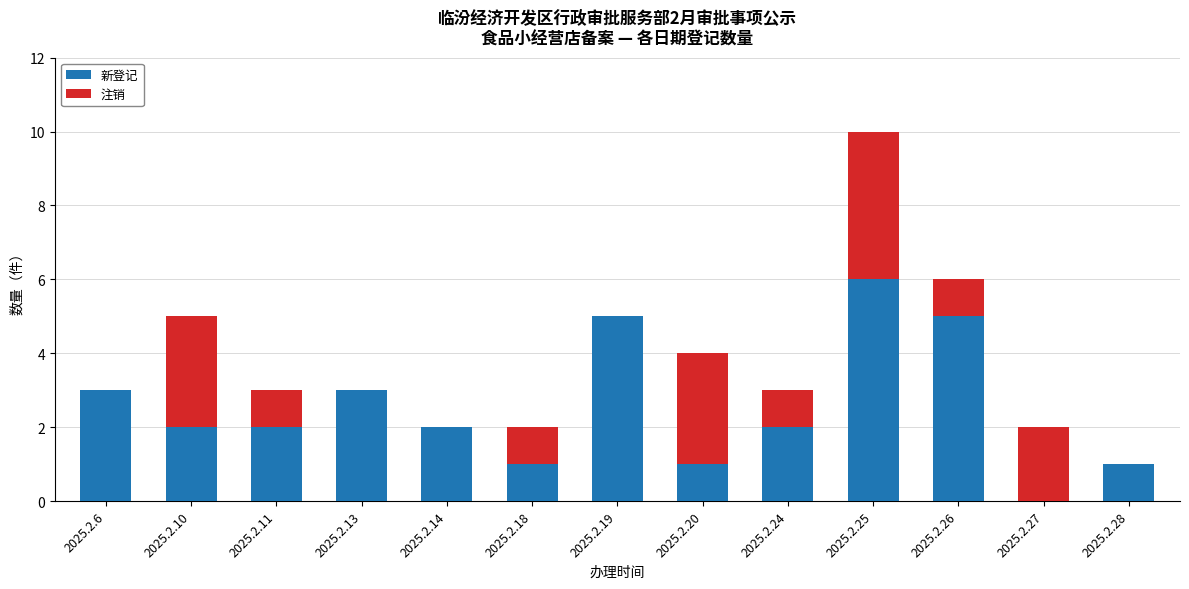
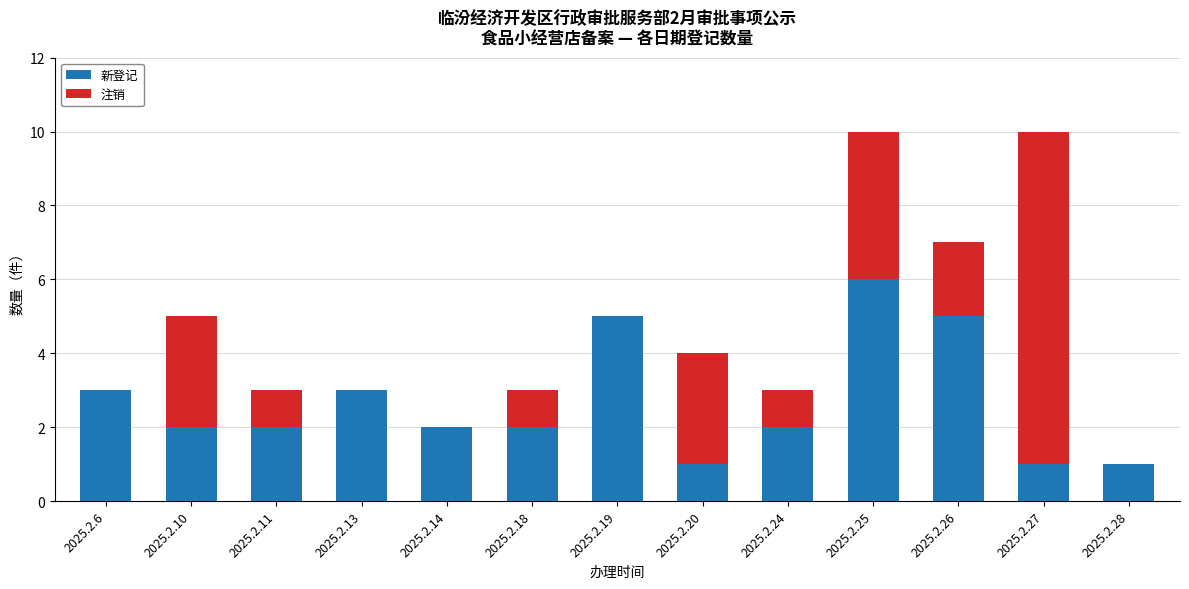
新登记, 2025.2.18: 1 -> 2
注销, 2025.2.26: 1 -> 2
新登记, 2025.2.27: 0 -> 1
注销, 2025.2.27: 2 -> 9
